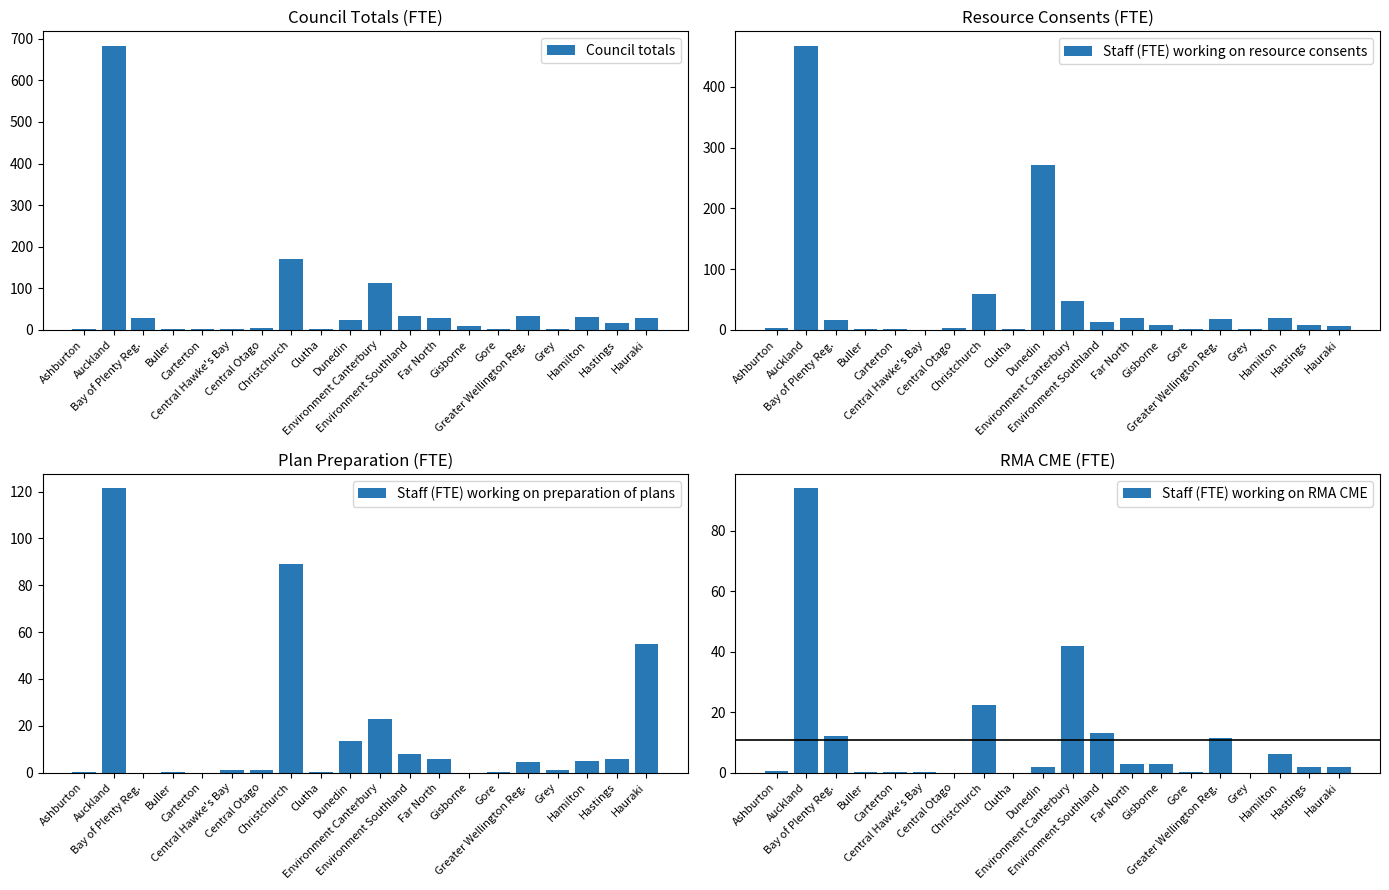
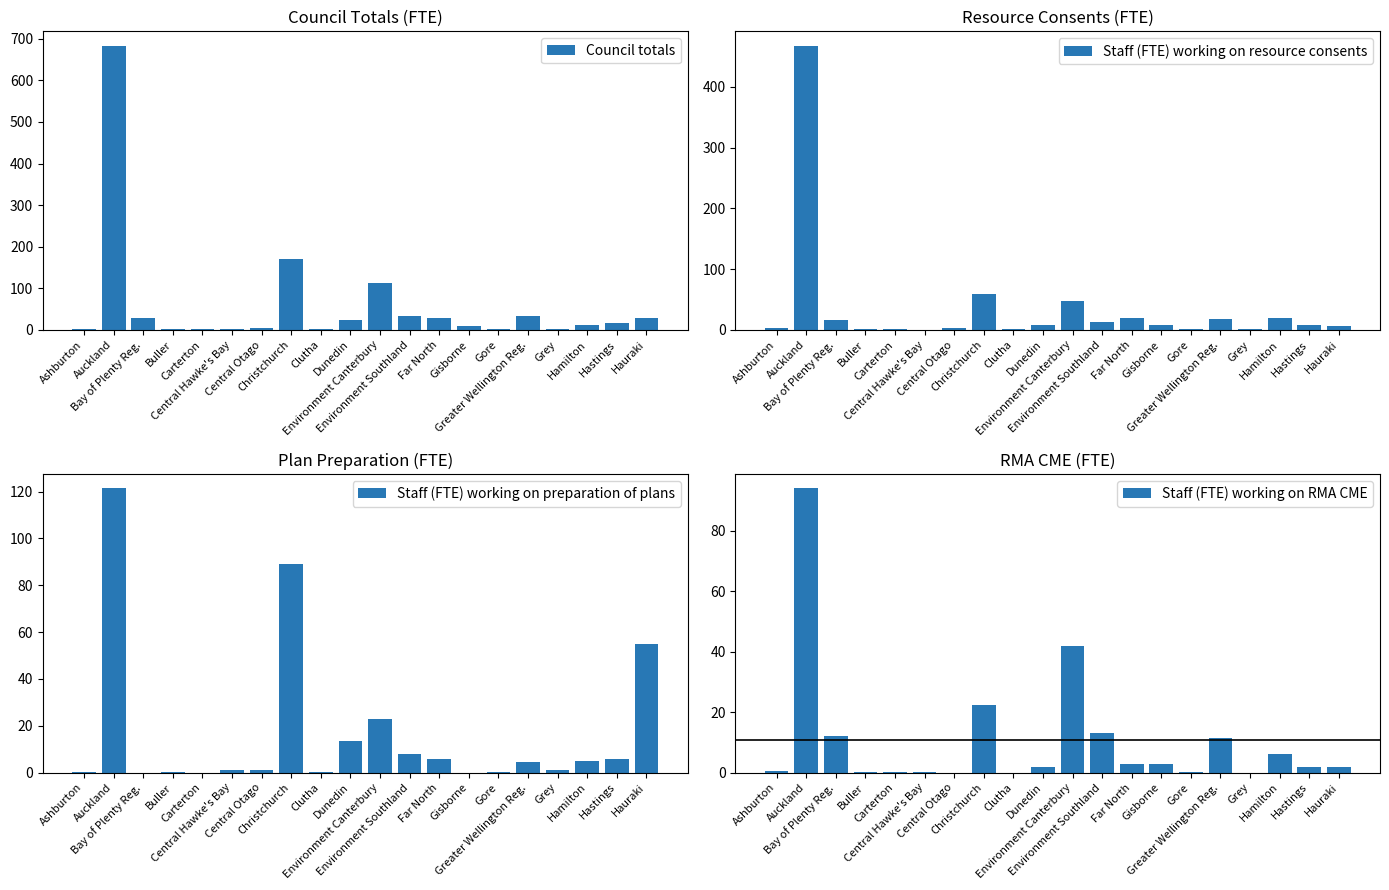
Council Totals (FTE), Hamilton: 30 -> 10
Resource Consents (FTE), Dunedin: 270 -> 10
